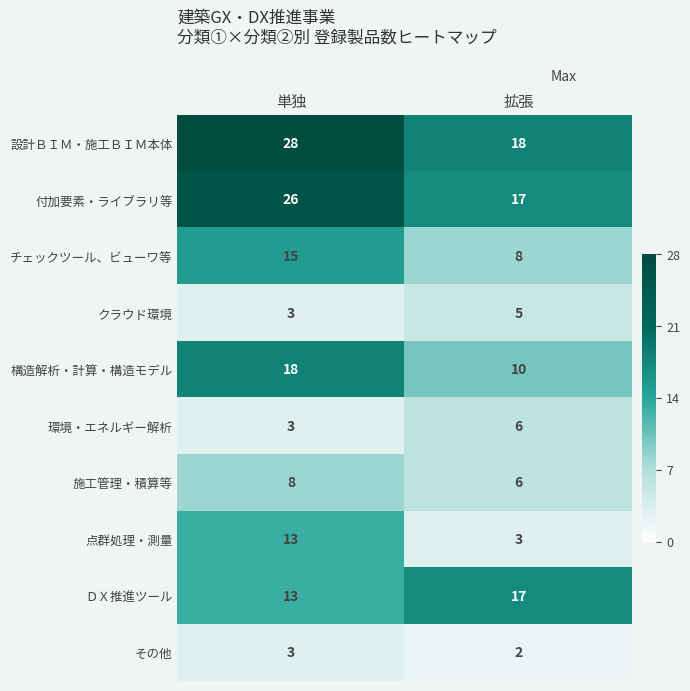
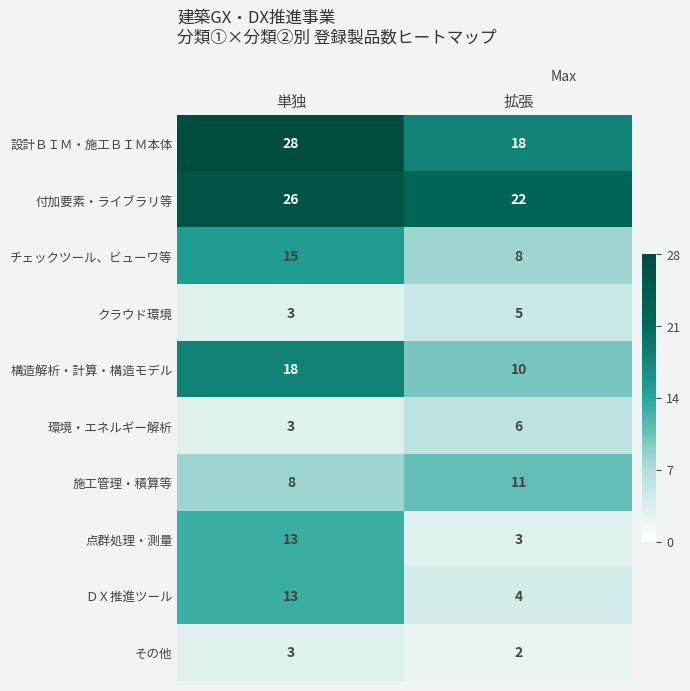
付加要素・ライブラリ等, 拡張: 17 -> 22
施工管理・積算等, 拡張: 6 -> 11
ＤＸ推進ツール, 拡張: 17 -> 4
